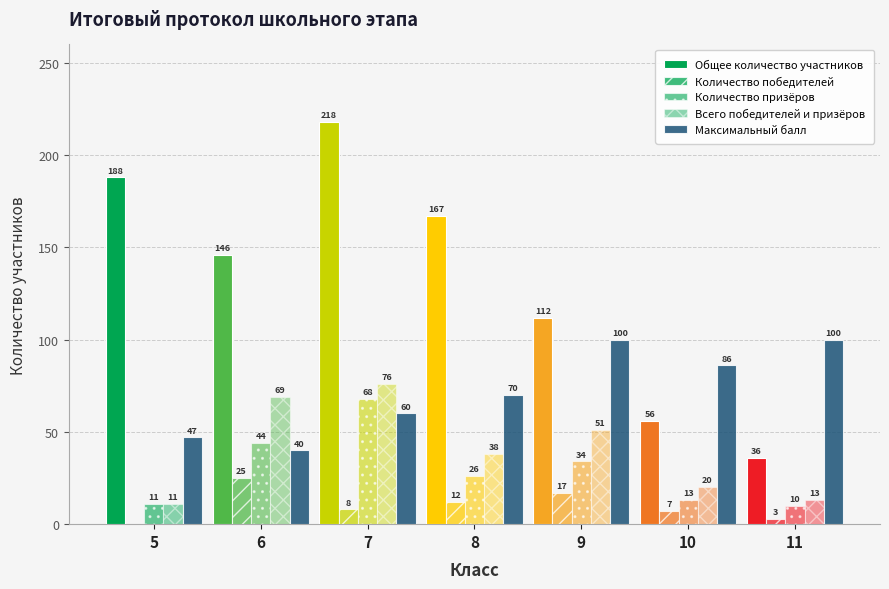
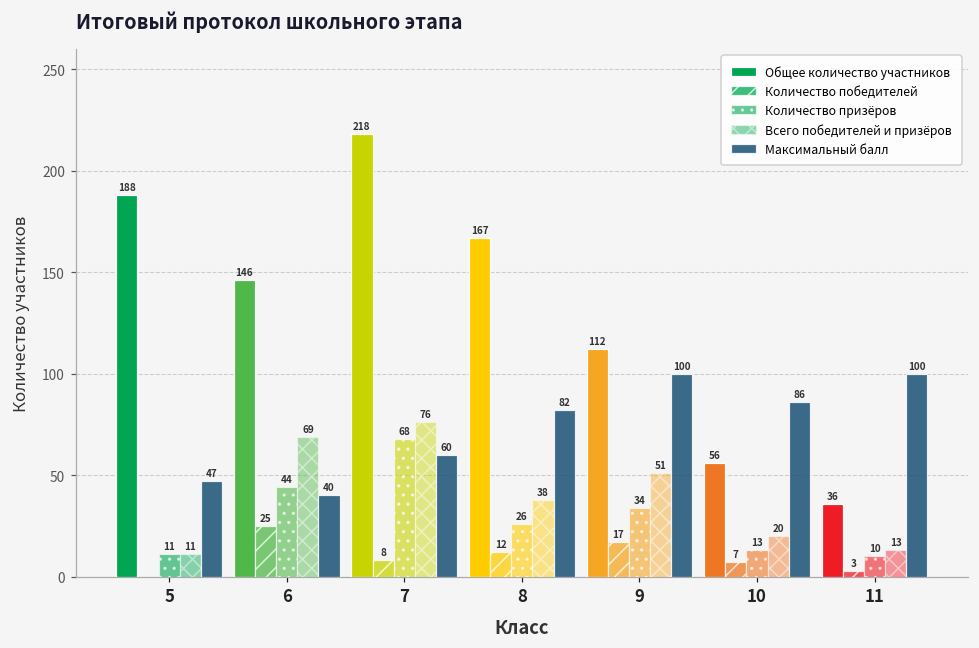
Максимальный балл, 8: 70 -> 82
